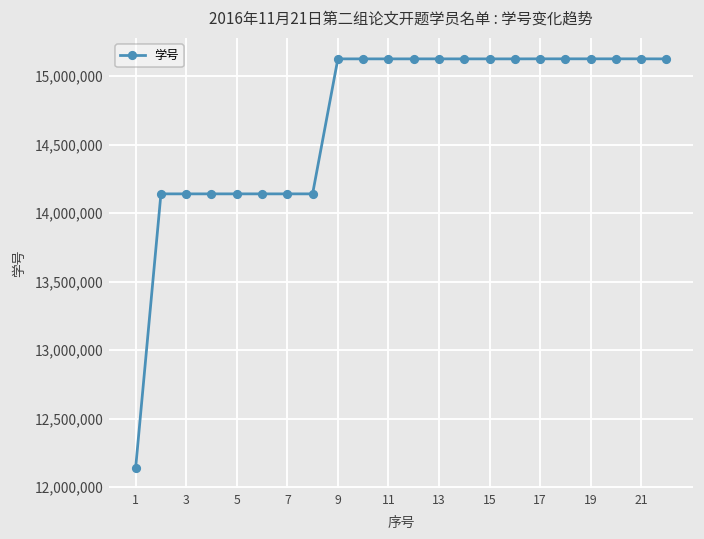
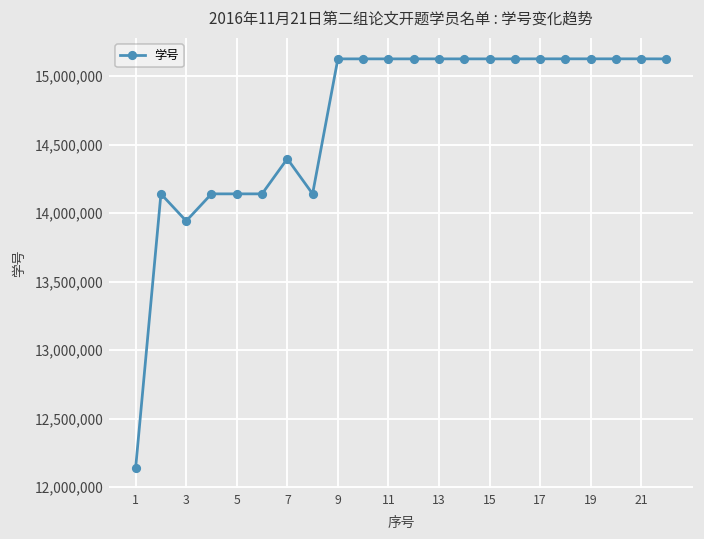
3: 14,140,000 -> 13,940,000
7: 14,140,000 -> 14,400,000
